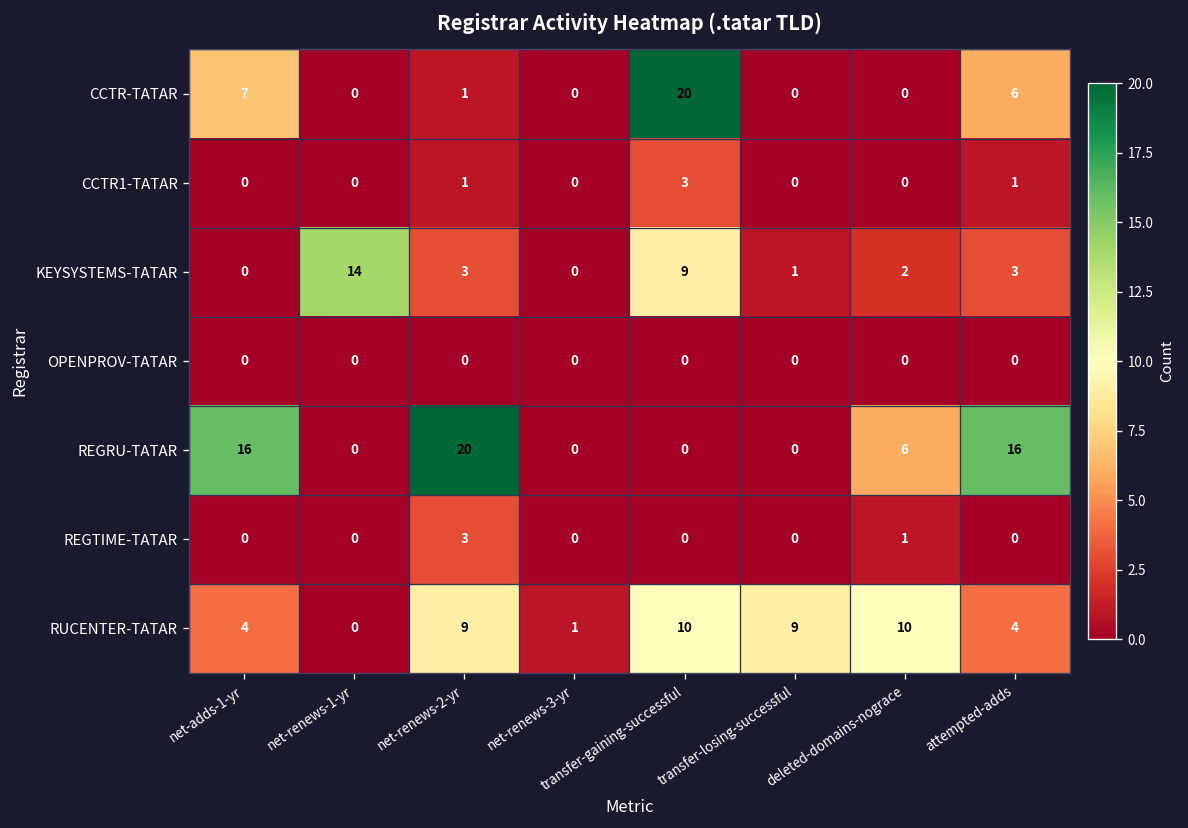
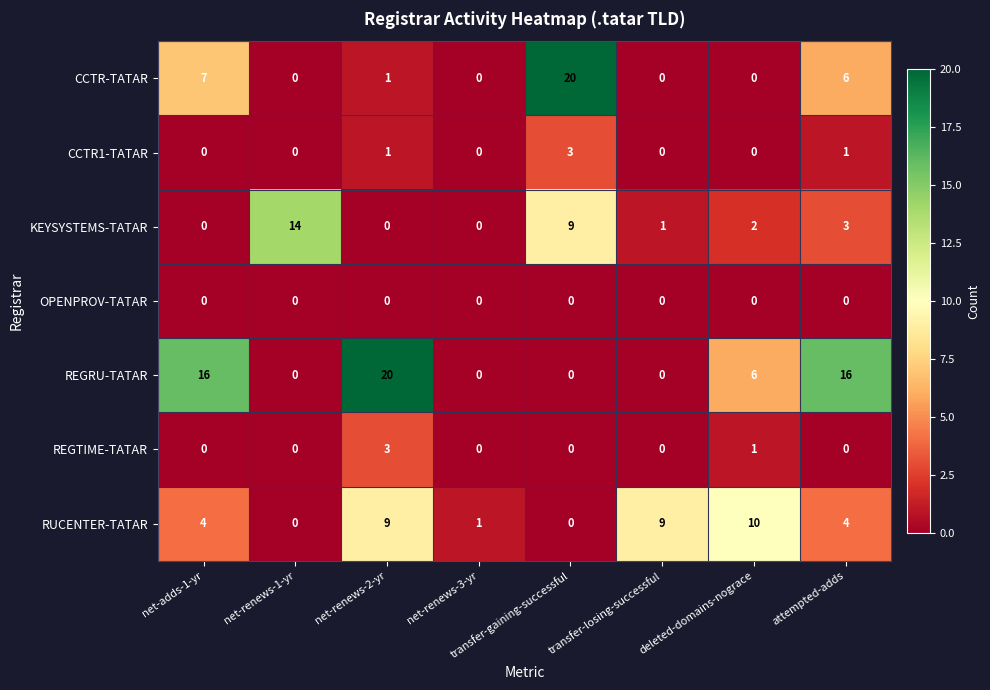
KEYSYSTEMS-TATAR, net-renews-2-yr: 3 -> 0
RUCENTER-TATAR, transfer-gaining-successful: 10 -> 0
